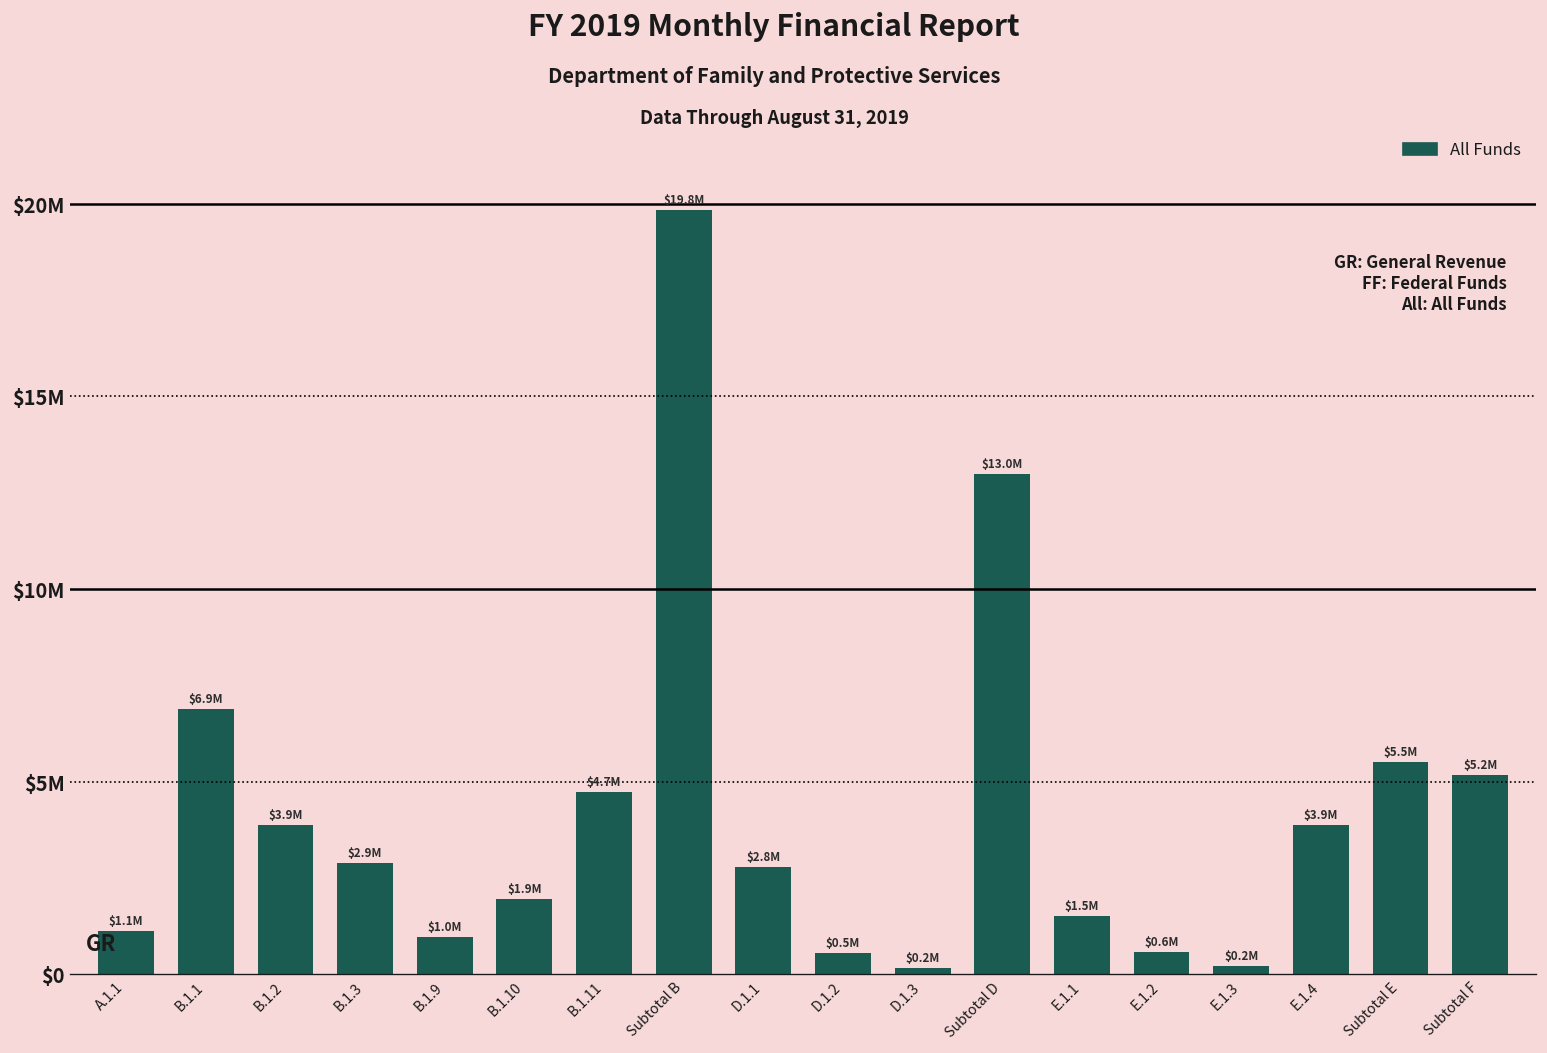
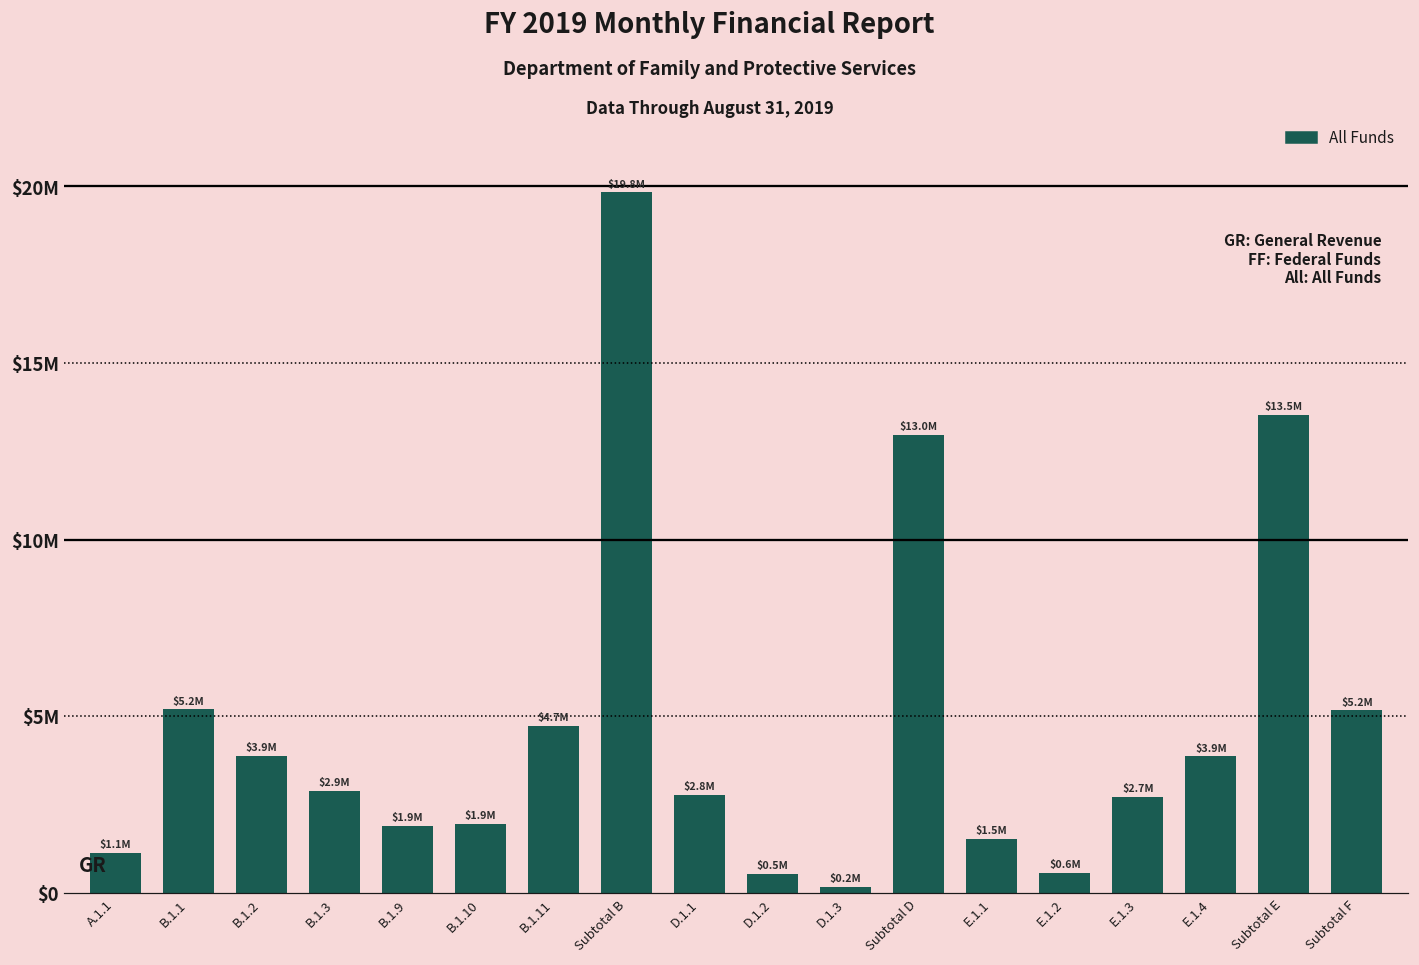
B.1.1: $6.9M -> $5.2M
B.1.9: $1.0M -> $1.9M
E.1.3: $0.2M -> $2.7M
Subtotal E: $5.5M -> $13.5M
